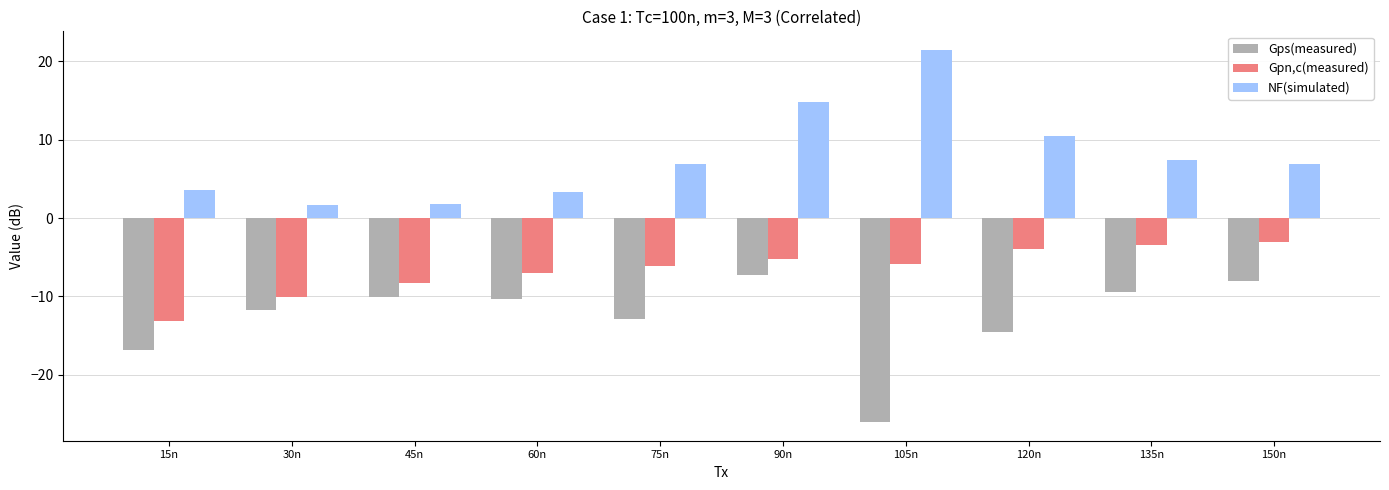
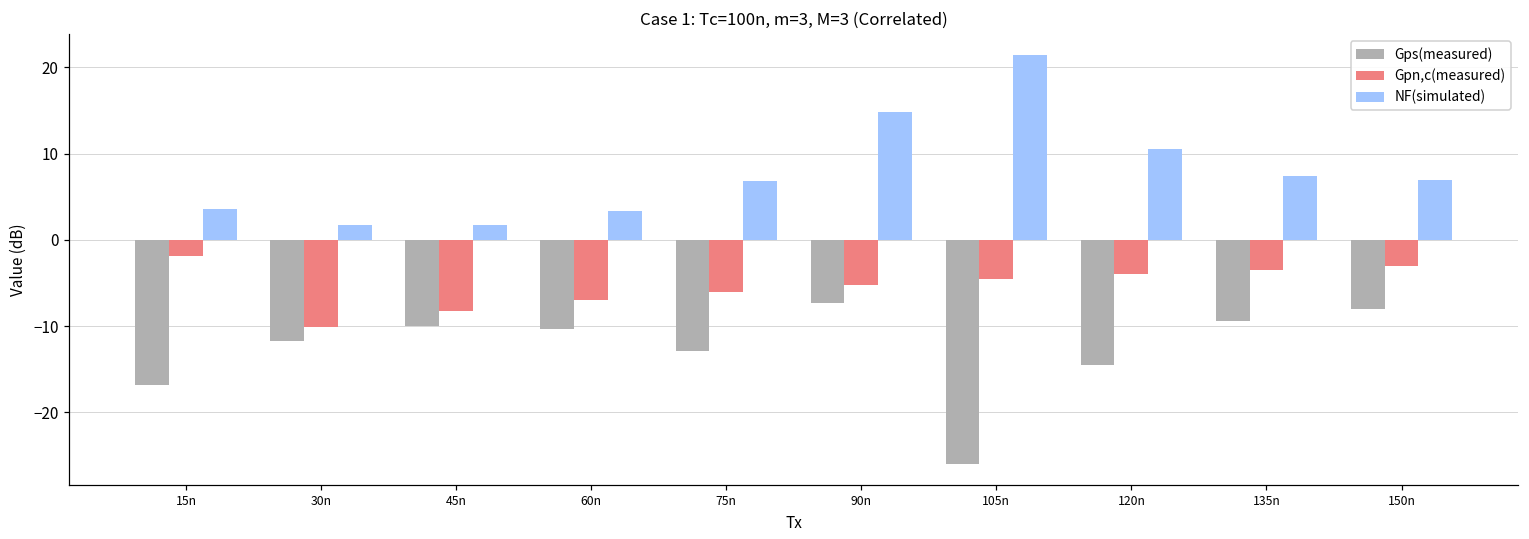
Gpn,c(measured), 15n: -13 -> -2
Gpn,c(measured), 105n: -6 -> -5
